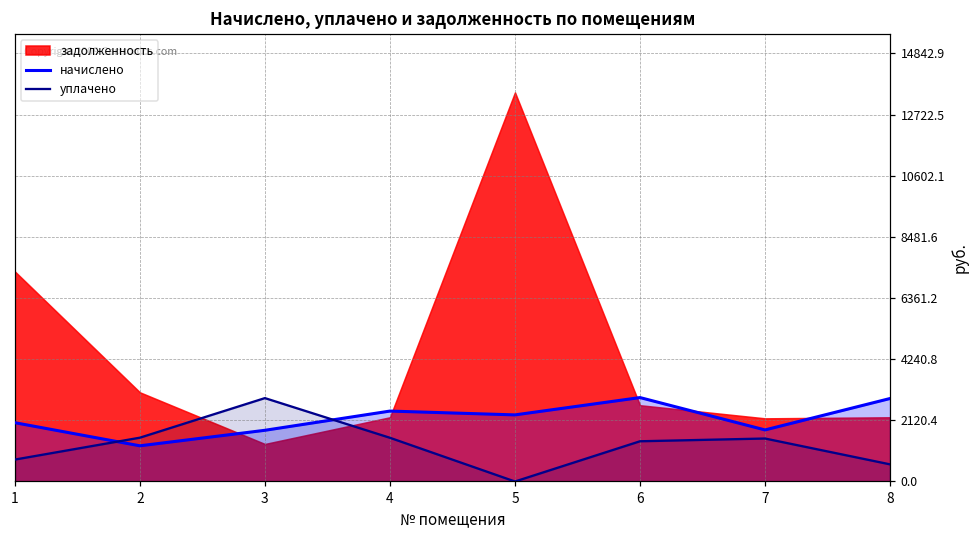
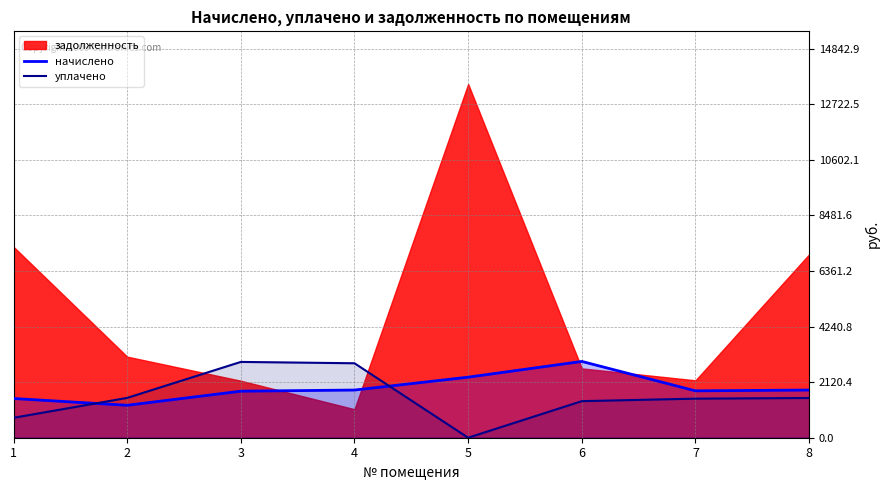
начислено, 1: 2000 -> 1500
задолженность, 3: 1300 -> 2200
начислено, 4: 2400 -> 1800
задолженность, 4: 2200 -> 1100
уплачено, 4: 1500 -> 2800
начислено, 8: 2900 -> 1800
задолженность, 8: 2200 -> 7000
уплачено, 8: 600 -> 1500
